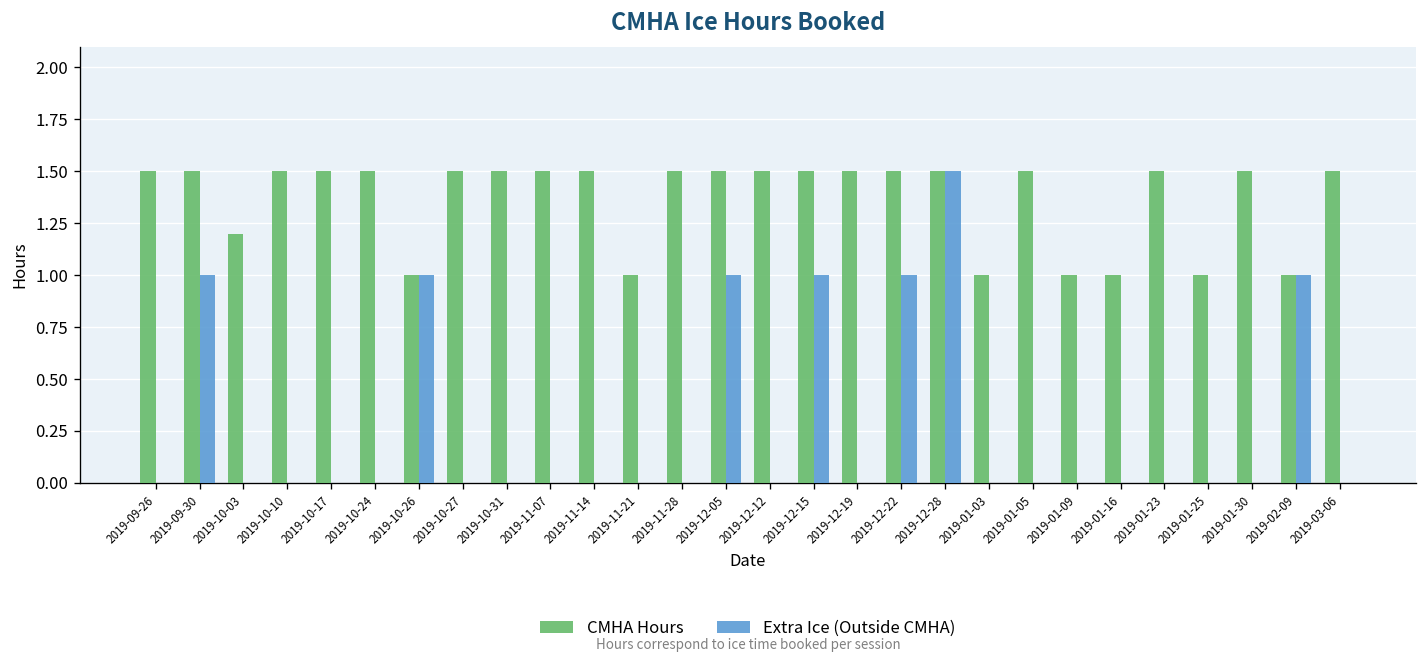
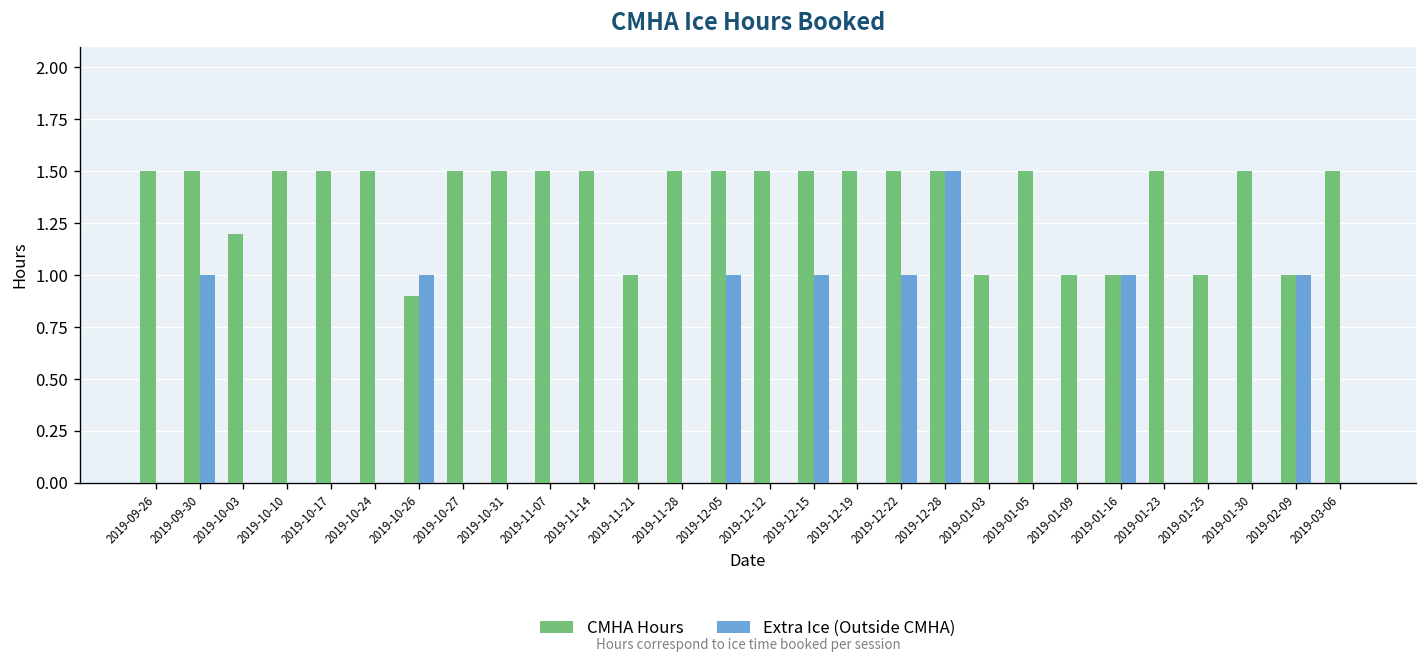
CMHA Hours, 2019-10-26: 1.0 -> 0.9
Extra Ice (Outside CMHA), 2019-01-16: 0 -> 1
